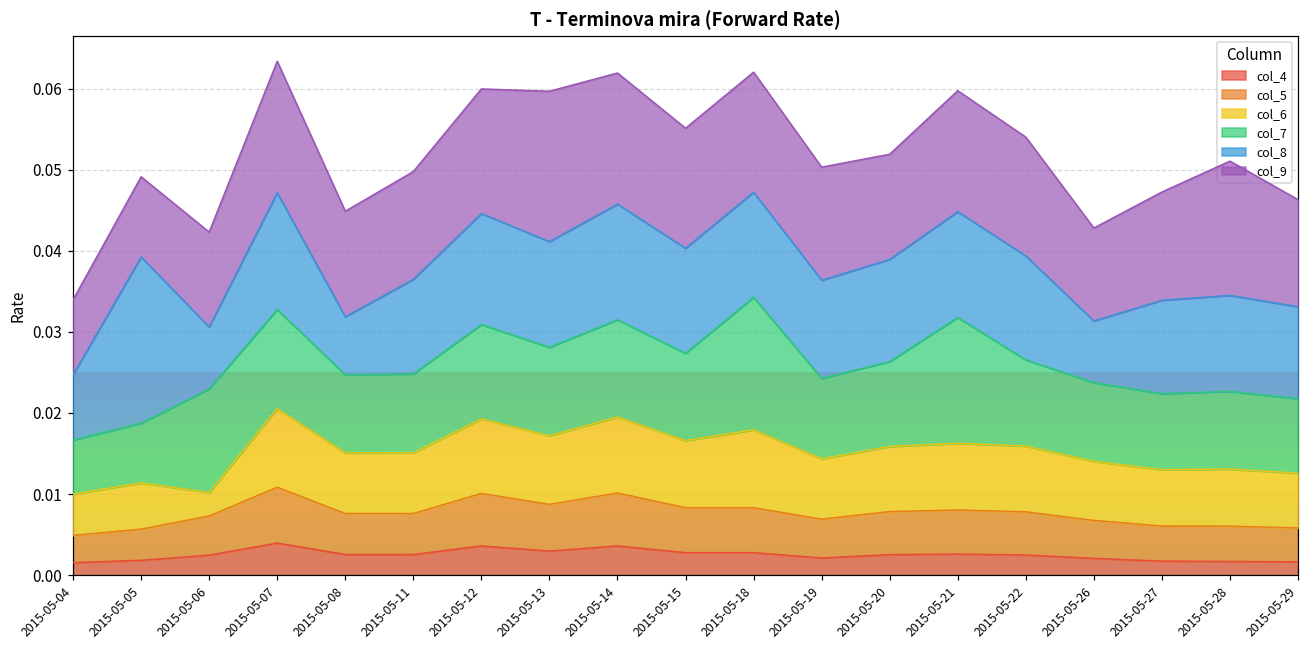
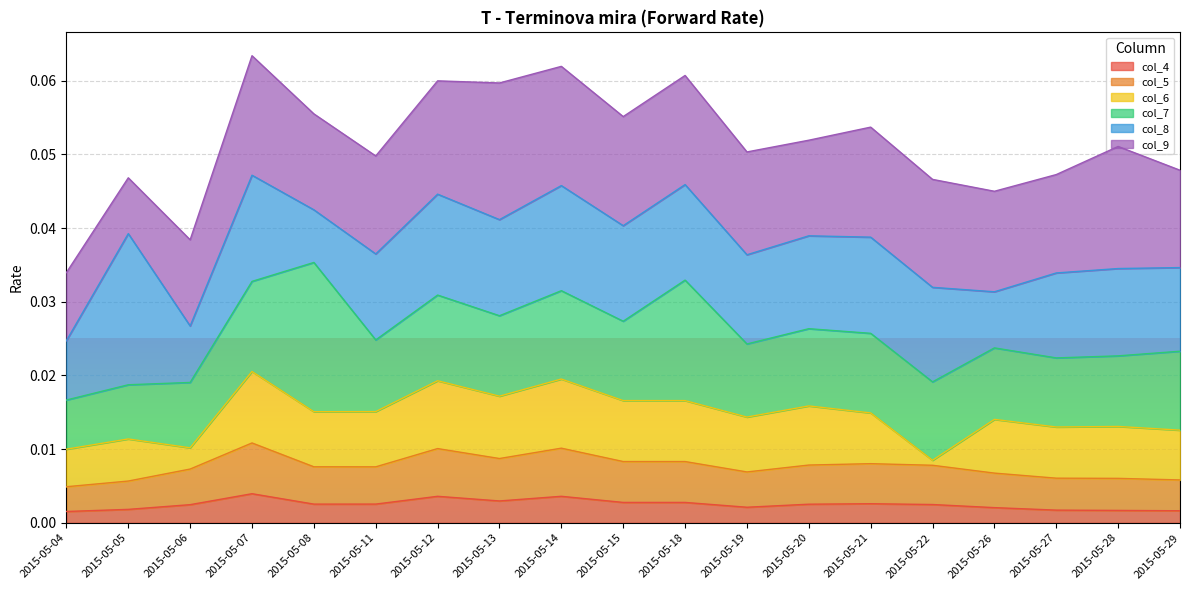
col_9, 2015-05-05: 0.010 -> 0.008
col_7, 2015-05-06: 0.013 -> 0.009
col_7, 2015-05-08: 0.010 -> 0.020
col_6, 2015-05-18: 0.010 -> 0.008
col_6, 2015-05-21: 0.008 -> 0.007
col_7, 2015-05-21: 0.016 -> 0.011
col_6, 2015-05-22: 0.008 -> 0.001
col_9, 2015-05-26: 0.011 -> 0.014
col_7, 2015-05-29: 0.009 -> 0.011
